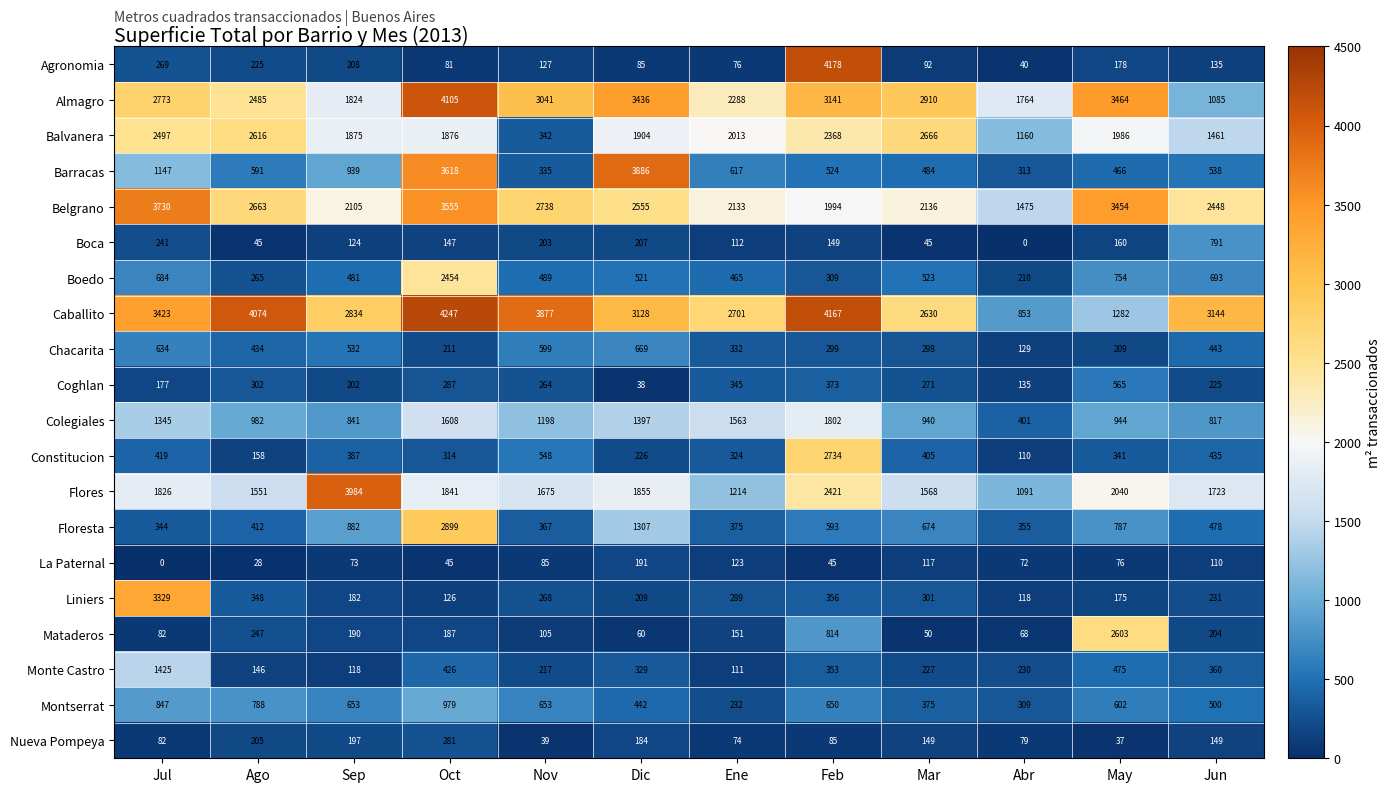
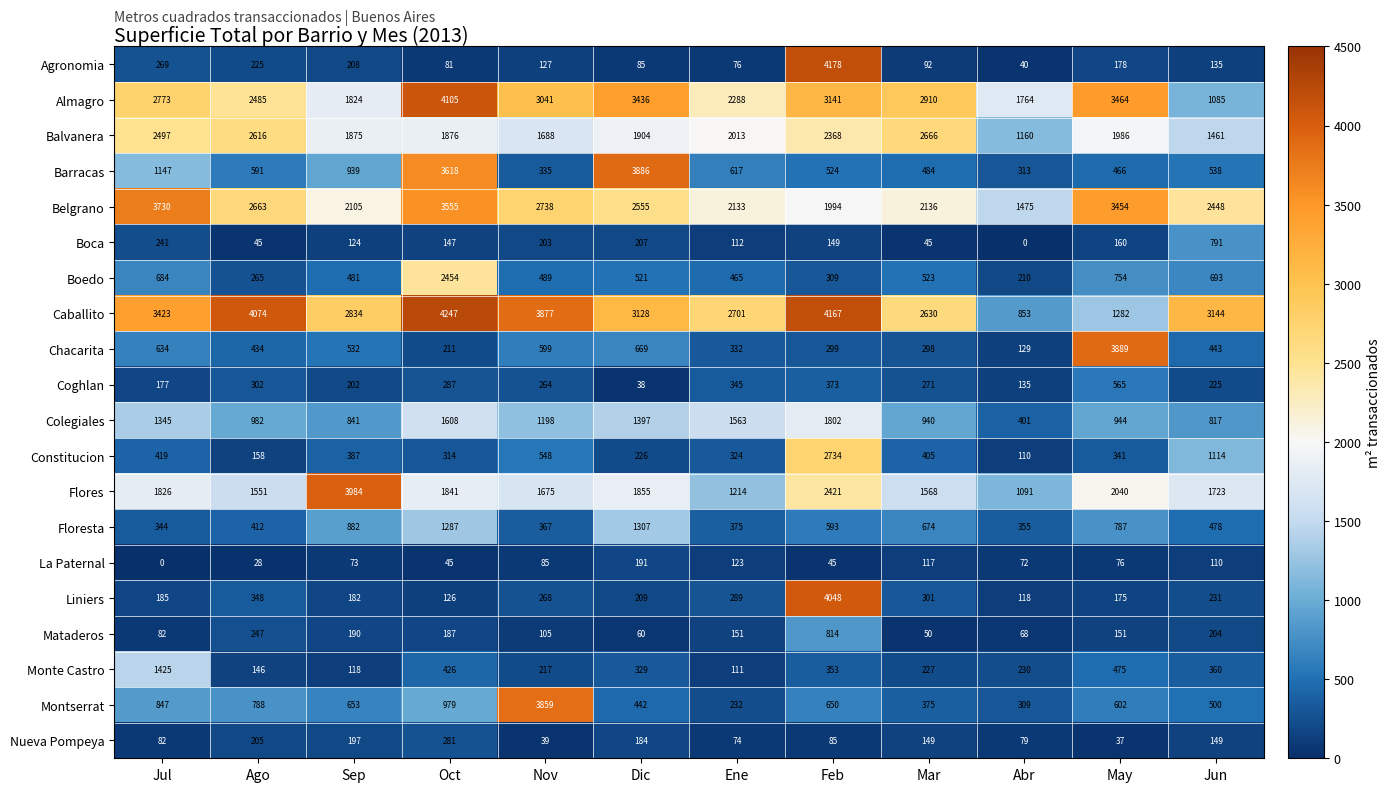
Balvanera, Nov: 342 -> 1688
Chacarita, May: 209 -> 3889
Constitucion, Jun: 435 -> 1114
Floresta, Oct: 2899 -> 1287
Liniers, Jul: 3329 -> 185
Liniers, Feb: 356 -> 4048
Mataderos, May: 2603 -> 151
Montserrat, Nov: 653 -> 3859
